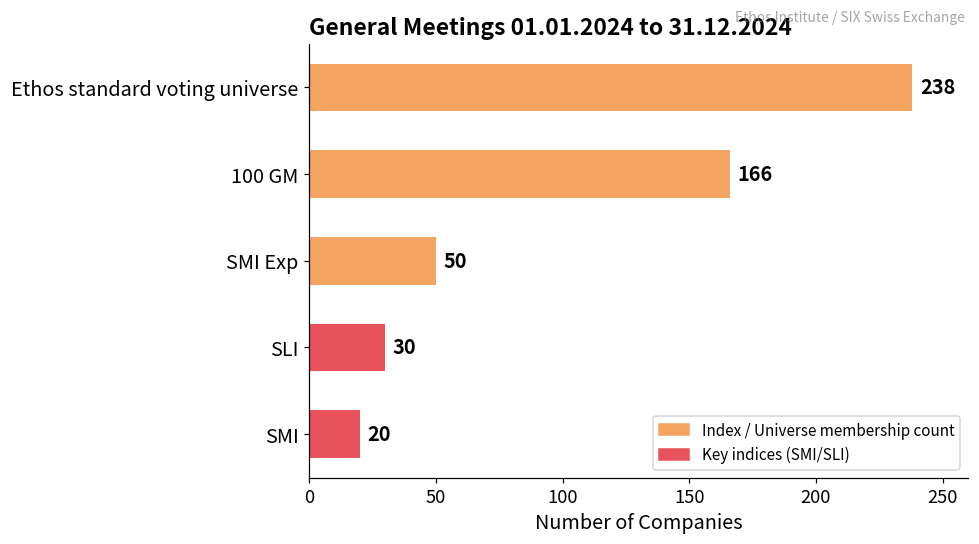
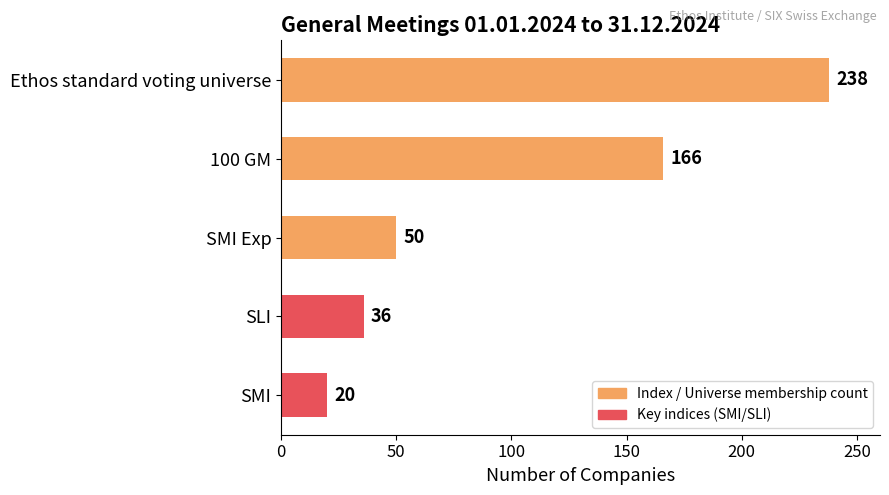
SLI: 30 -> 36
